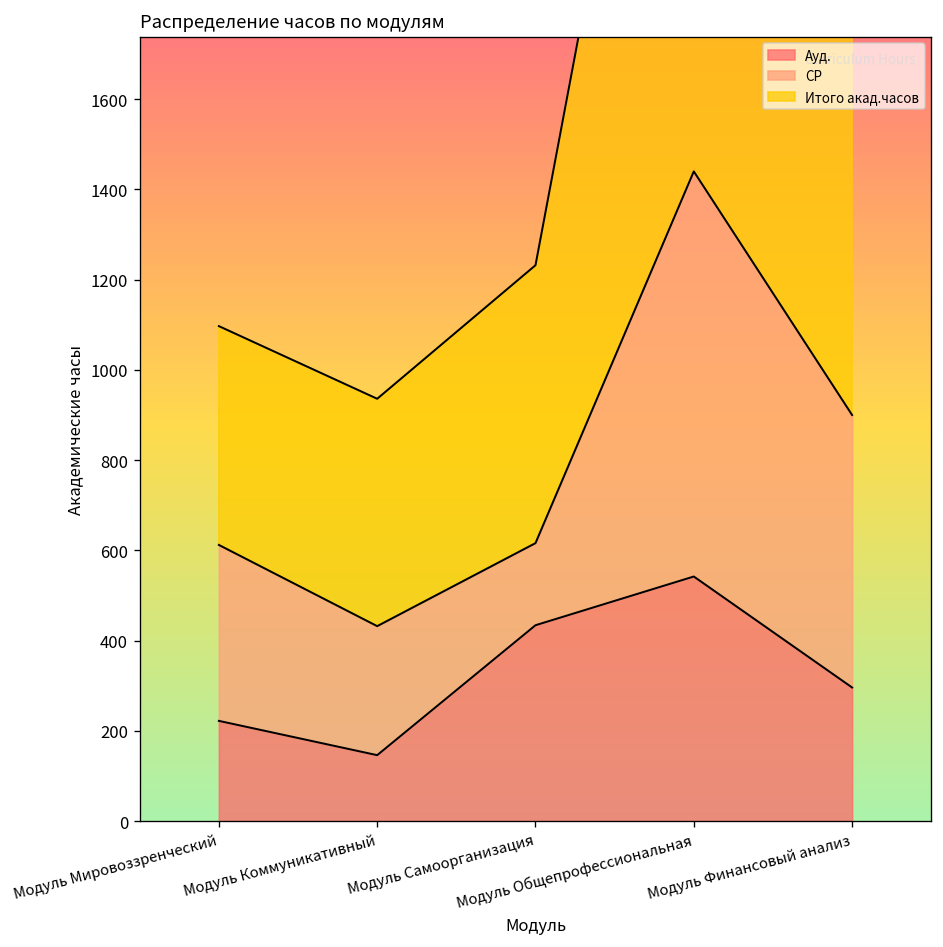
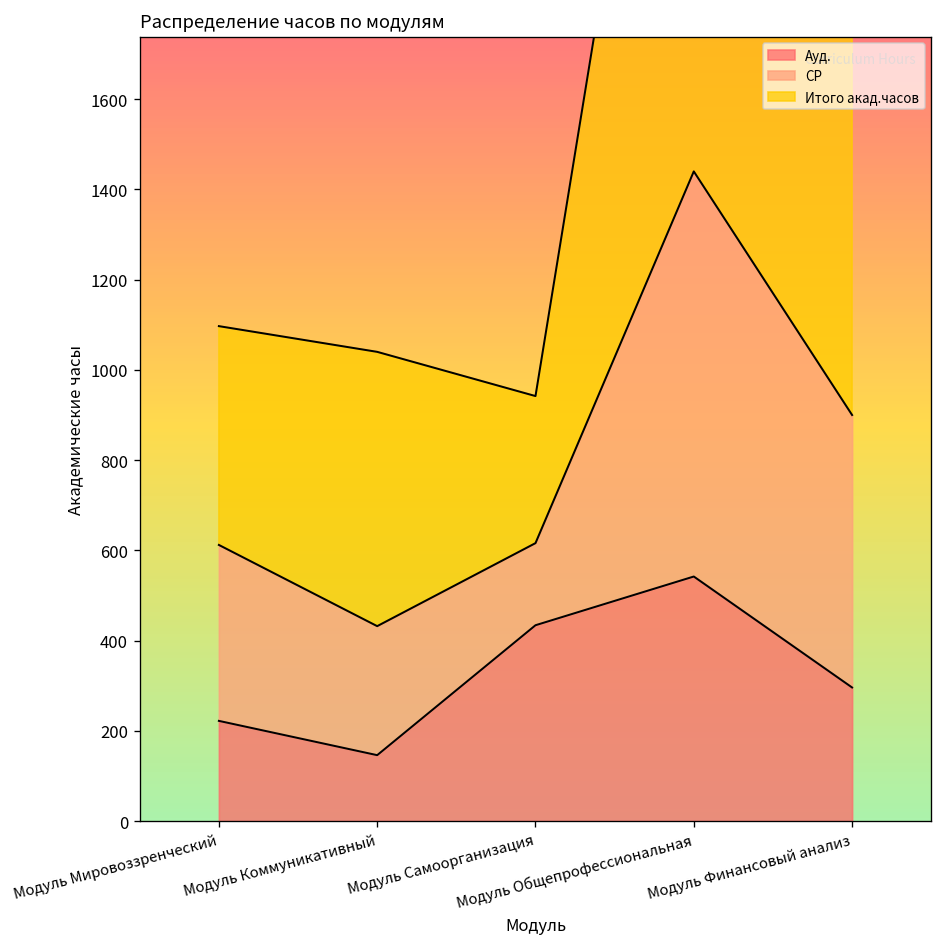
Итого акад.часов, Модуль Коммуникативный: 500 -> 610
Итого акад.часов, Модуль Самоорганизация: 620 -> 330
